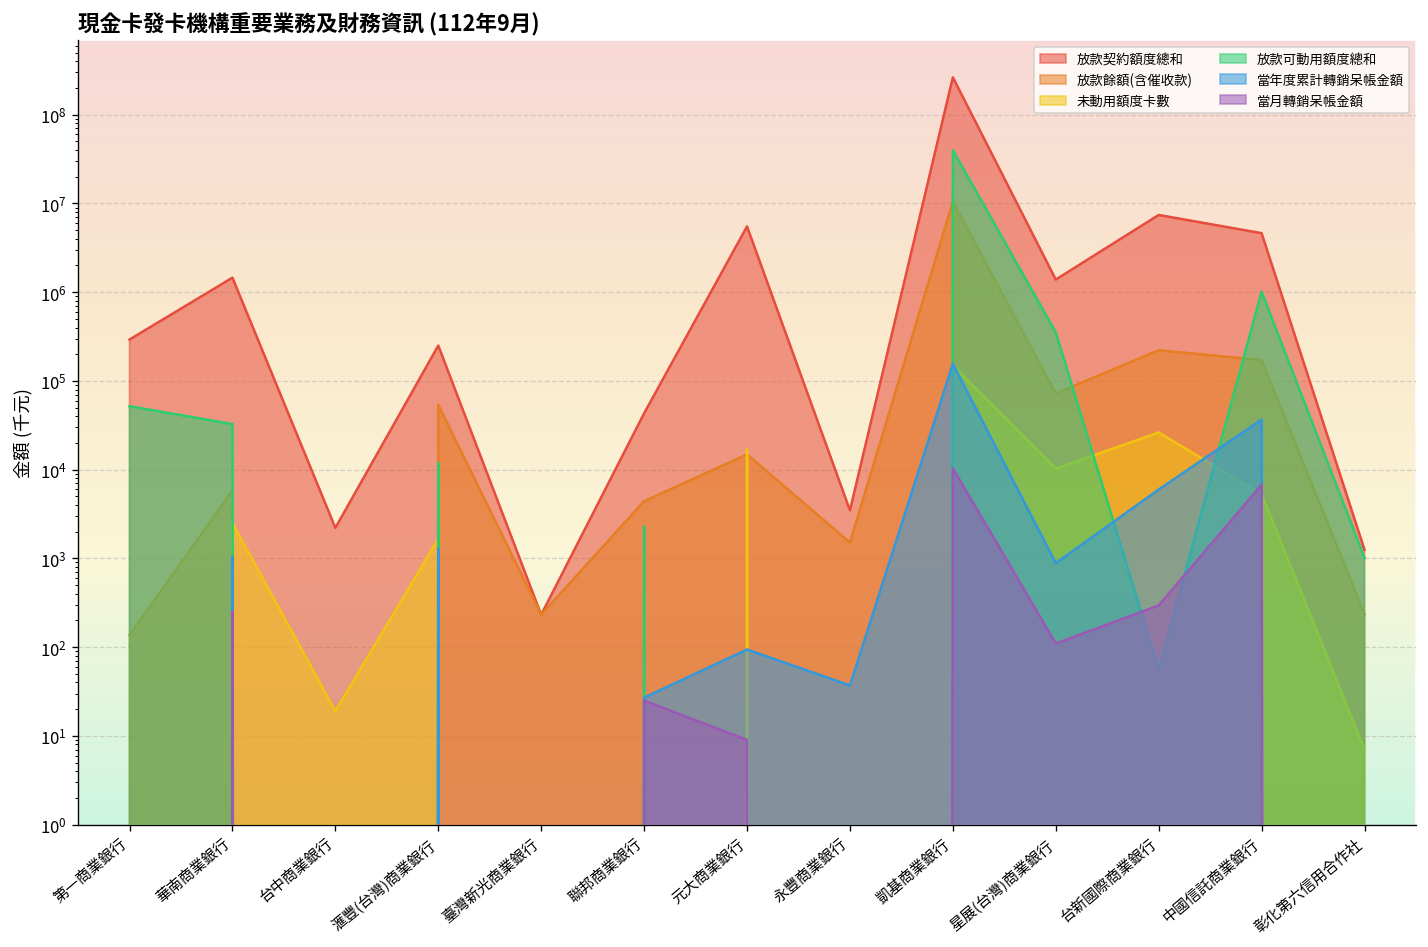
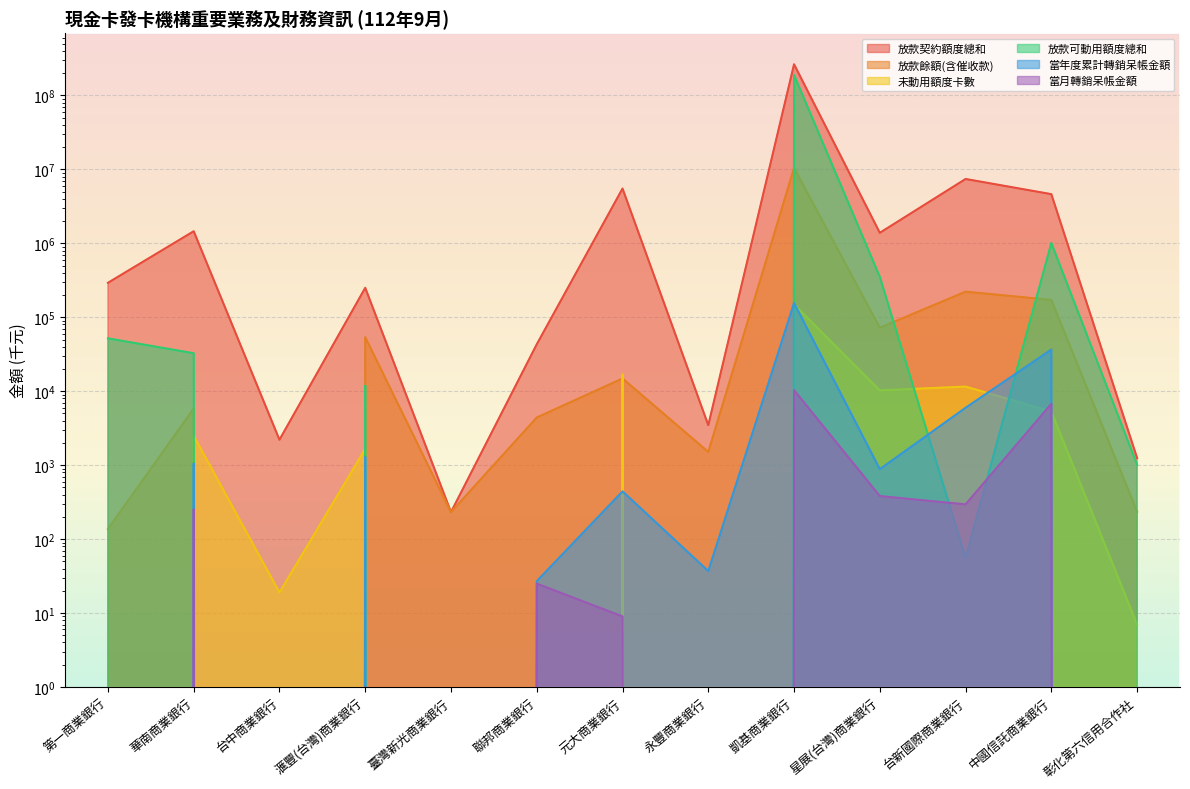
放款可動用額度總和, 聯邦商業銀行: 2300 -> 2
當年度累計轉銷呆帳金額, 元大商業銀行: 90 -> 400
放款可動用額度總和, 凱基商業銀行: 40000000 -> 190000000
當月轉銷呆帳金額, 星展(台灣)商業銀行: 110 -> 400
未動用額度卡數, 台新國際商業銀行: 26000 -> 12000
